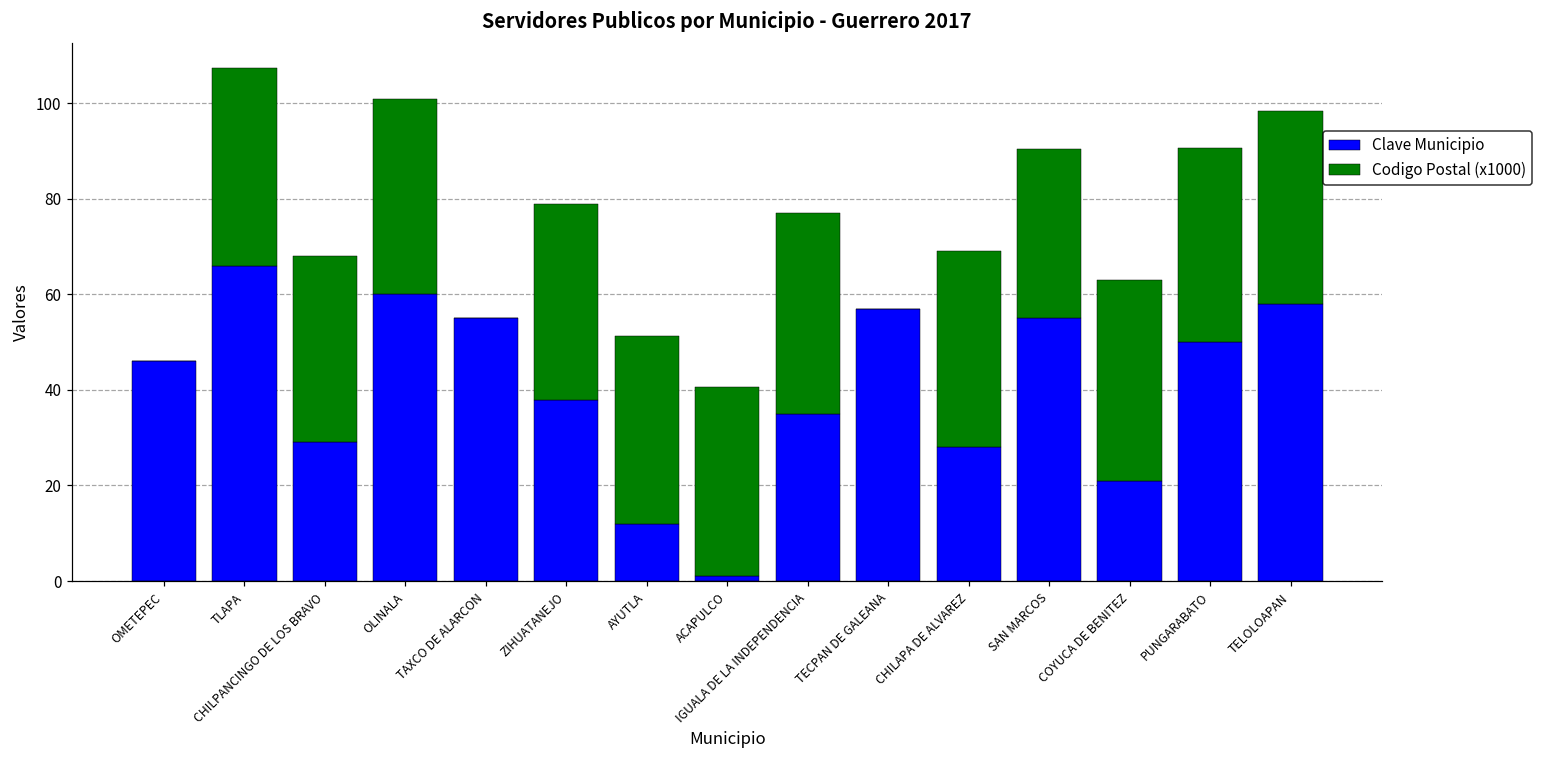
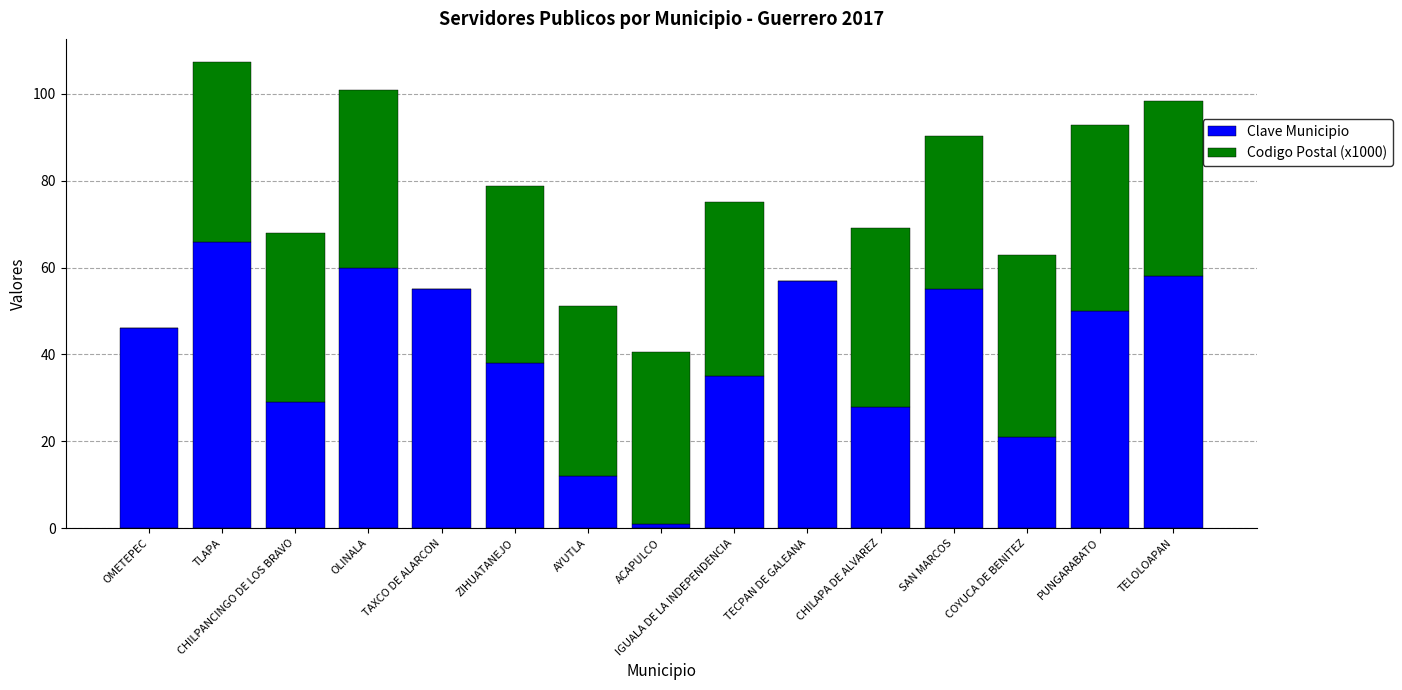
Codigo Postal (x1000), IGUALA DE LA INDEPENDENCIA: 42 -> 40
Codigo Postal (x1000), PUNGARABATO: 41 -> 43
